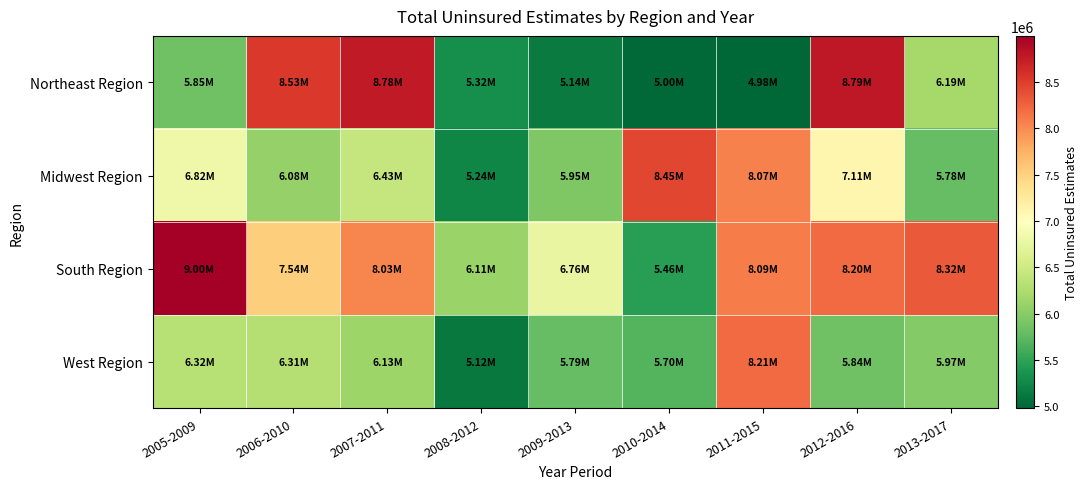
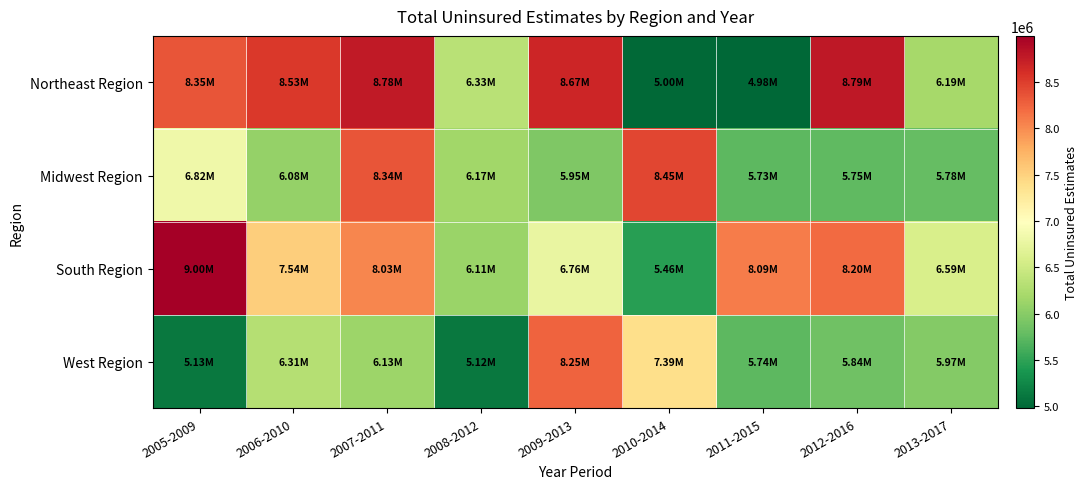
Northeast Region, 2005-2009: 5.85M -> 8.35M
Northeast Region, 2008-2012: 5.32M -> 6.33M
Northeast Region, 2009-2013: 5.14M -> 8.67M
Midwest Region, 2007-2011: 6.43M -> 8.34M
Midwest Region, 2008-2012: 5.24M -> 6.17M
Midwest Region, 2011-2015: 8.07M -> 5.73M
Midwest Region, 2012-2016: 7.11M -> 5.75M
South Region, 2013-2017: 8.32M -> 6.59M
West Region, 2005-2009: 6.32M -> 5.13M
West Region, 2009-2013: 5.79M -> 8.25M
West Region, 2010-2014: 5.70M -> 7.39M
West Region, 2011-2015: 8.21M -> 5.74M
